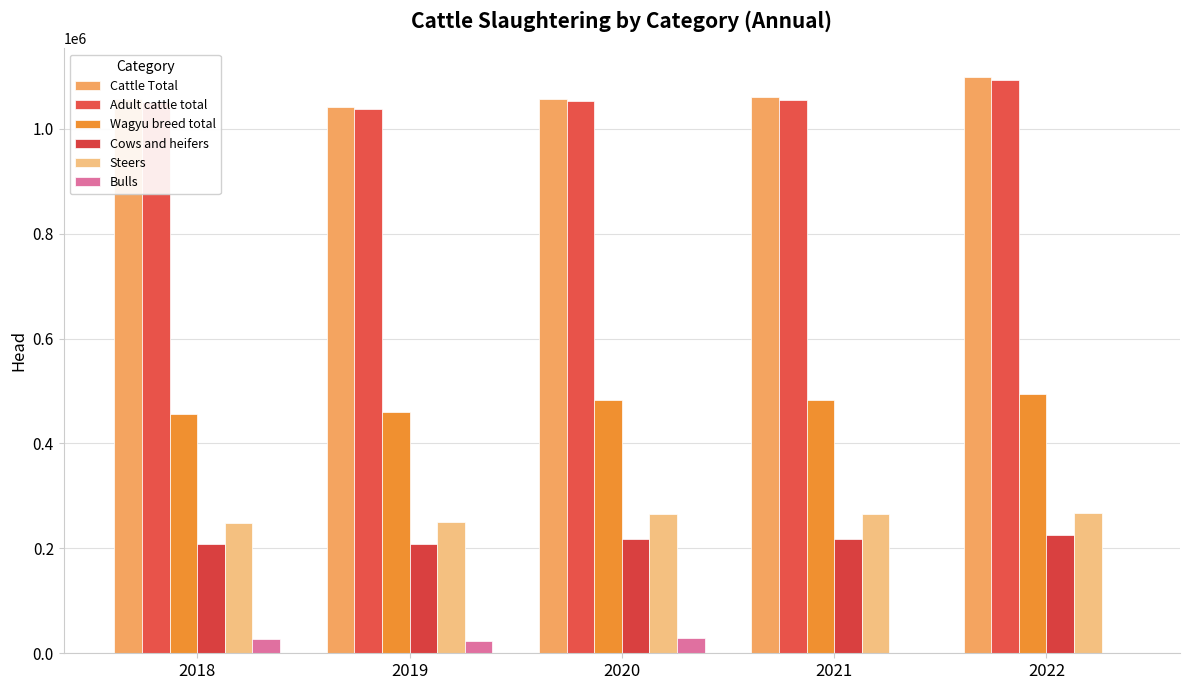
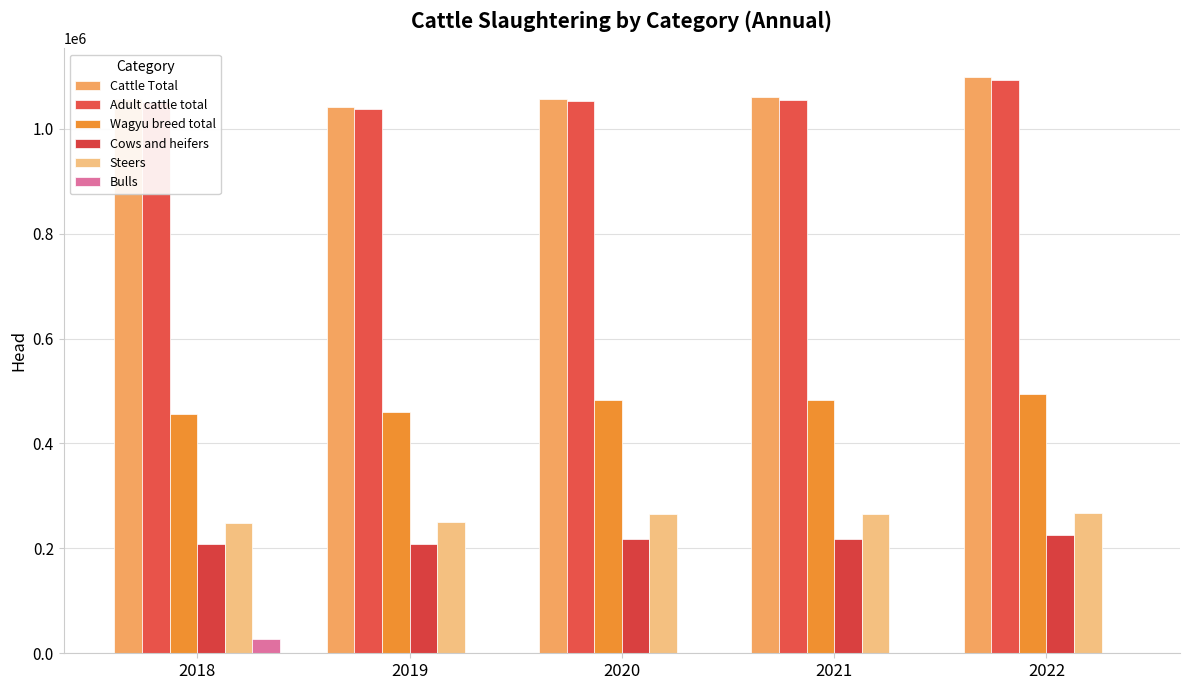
Bulls, 2019: 20000 -> 0
Bulls, 2020: 30000 -> 0
